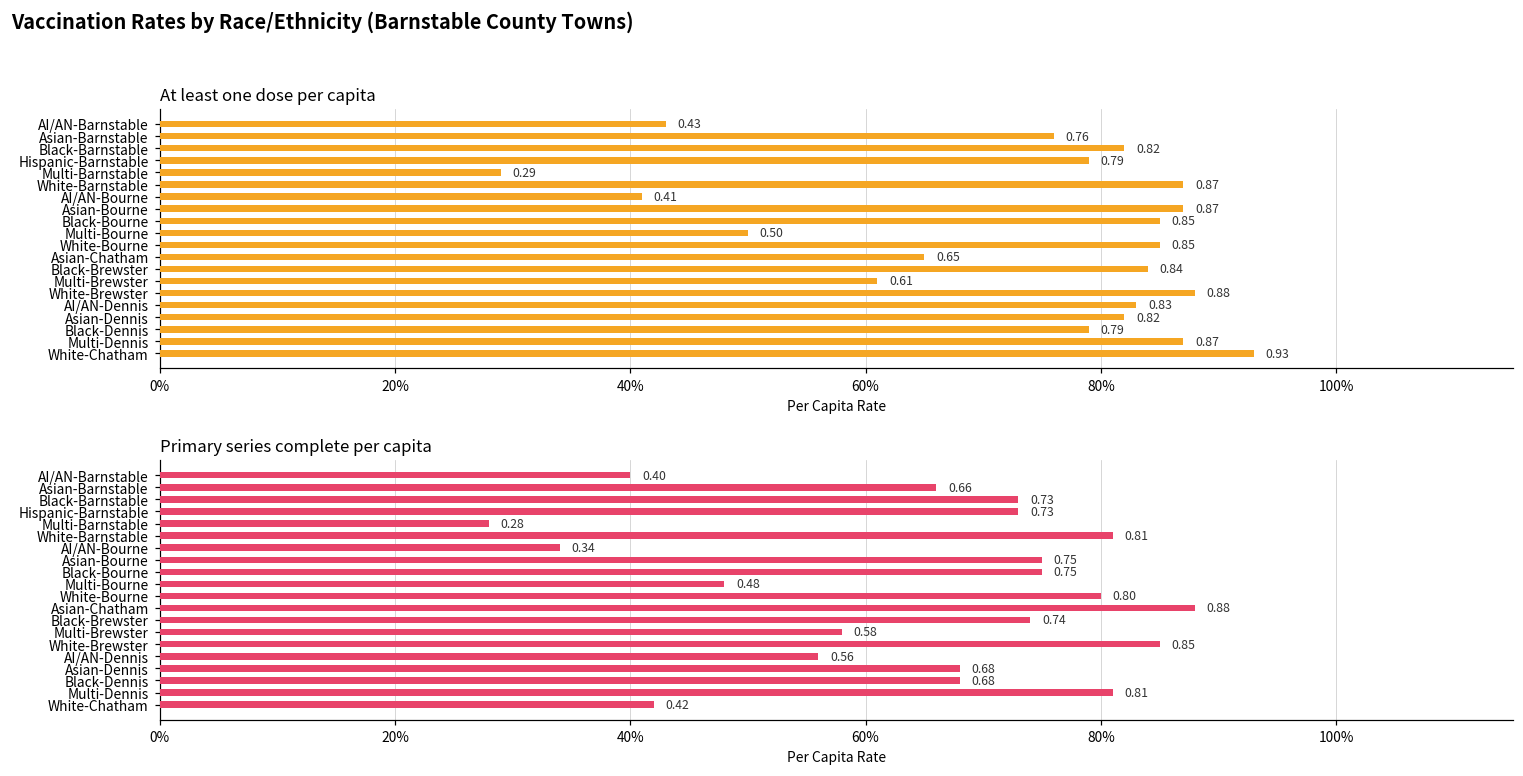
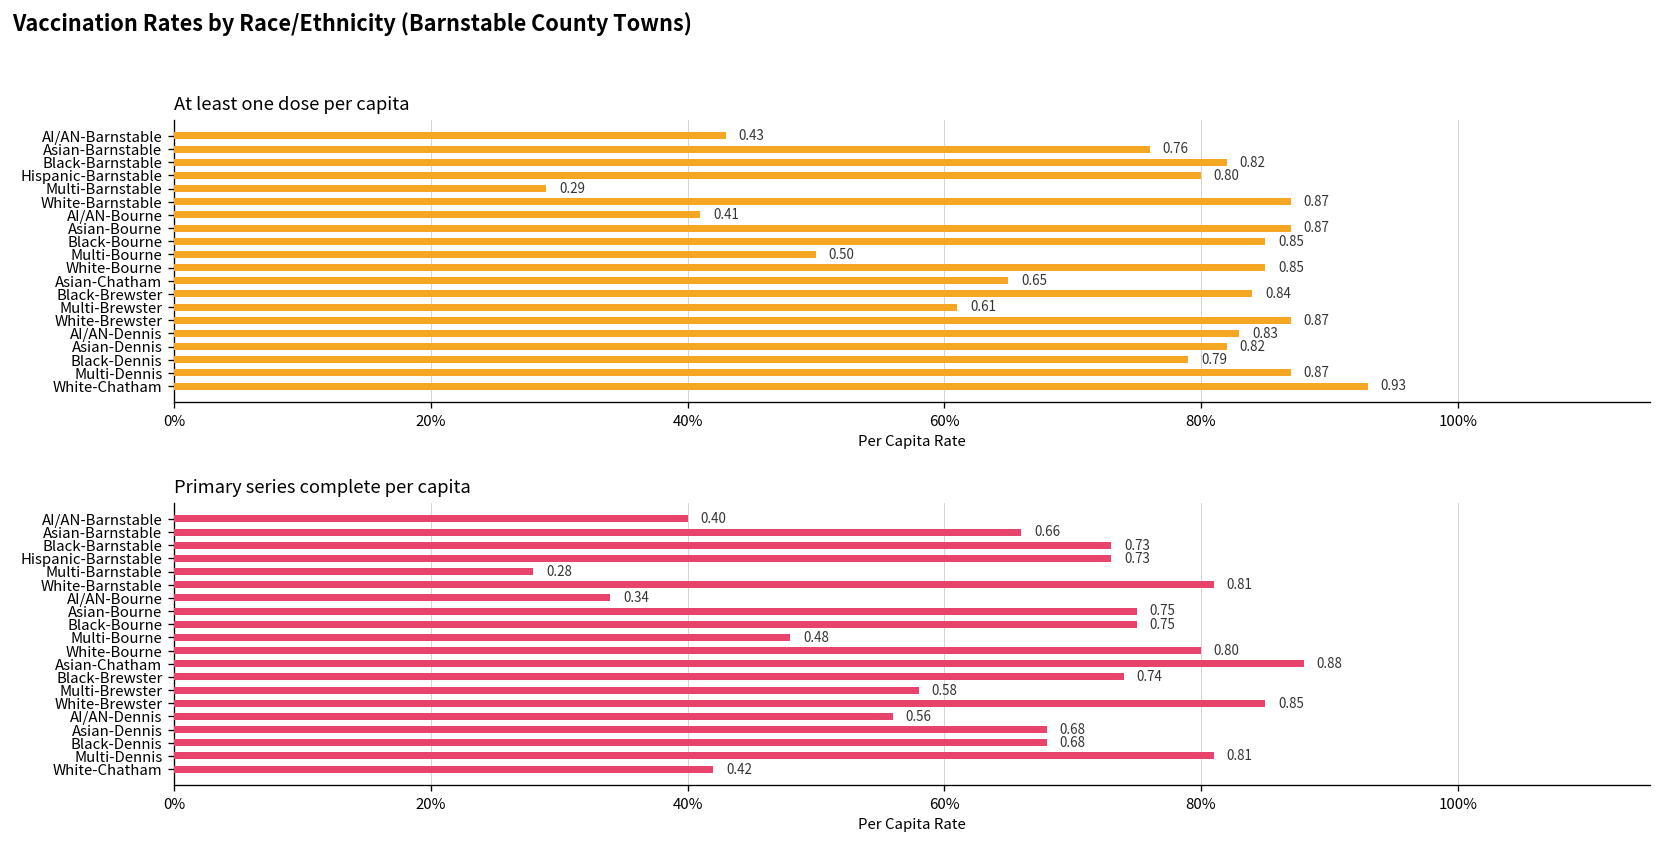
At least one dose per capita, Hispanic-Barnstable: 0.79 -> 0.80
At least one dose per capita, White-Brewster: 0.88 -> 0.87
